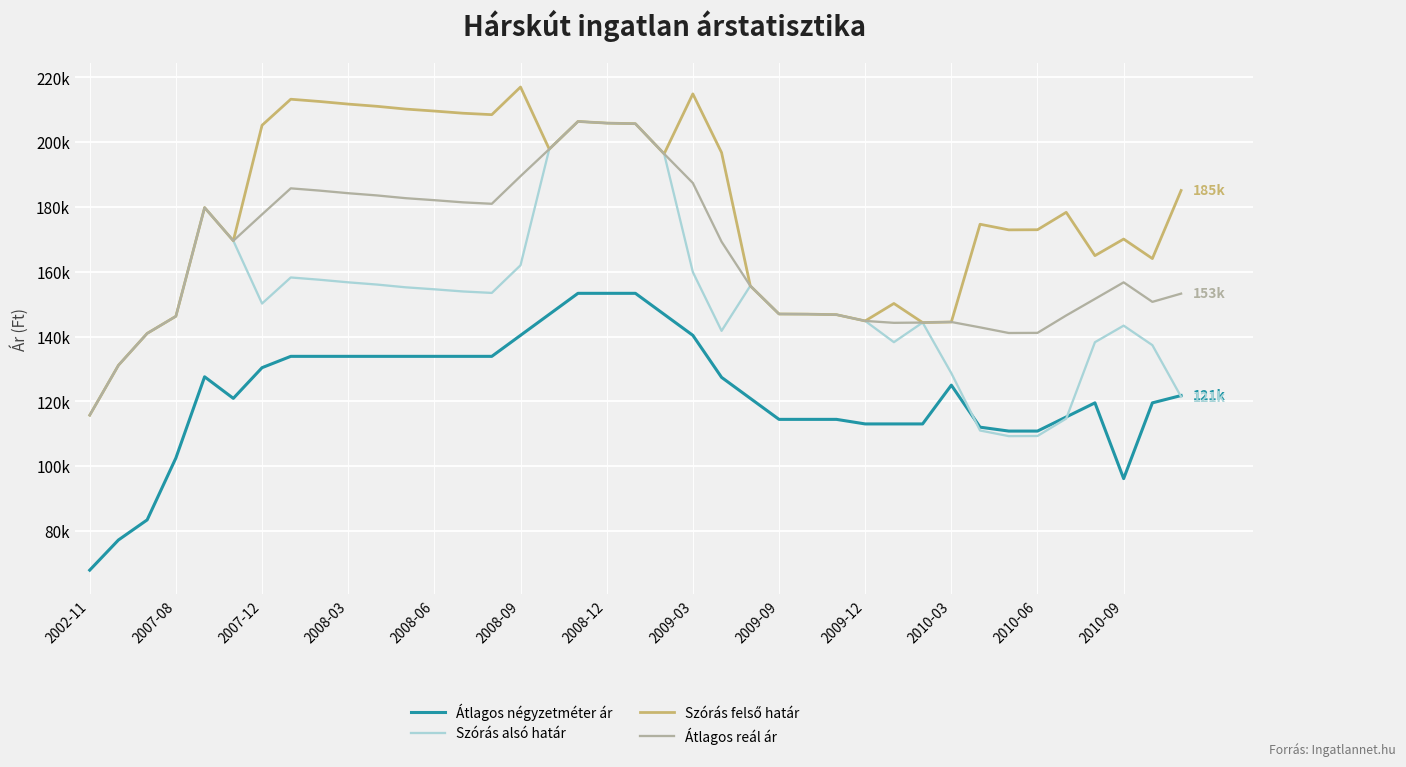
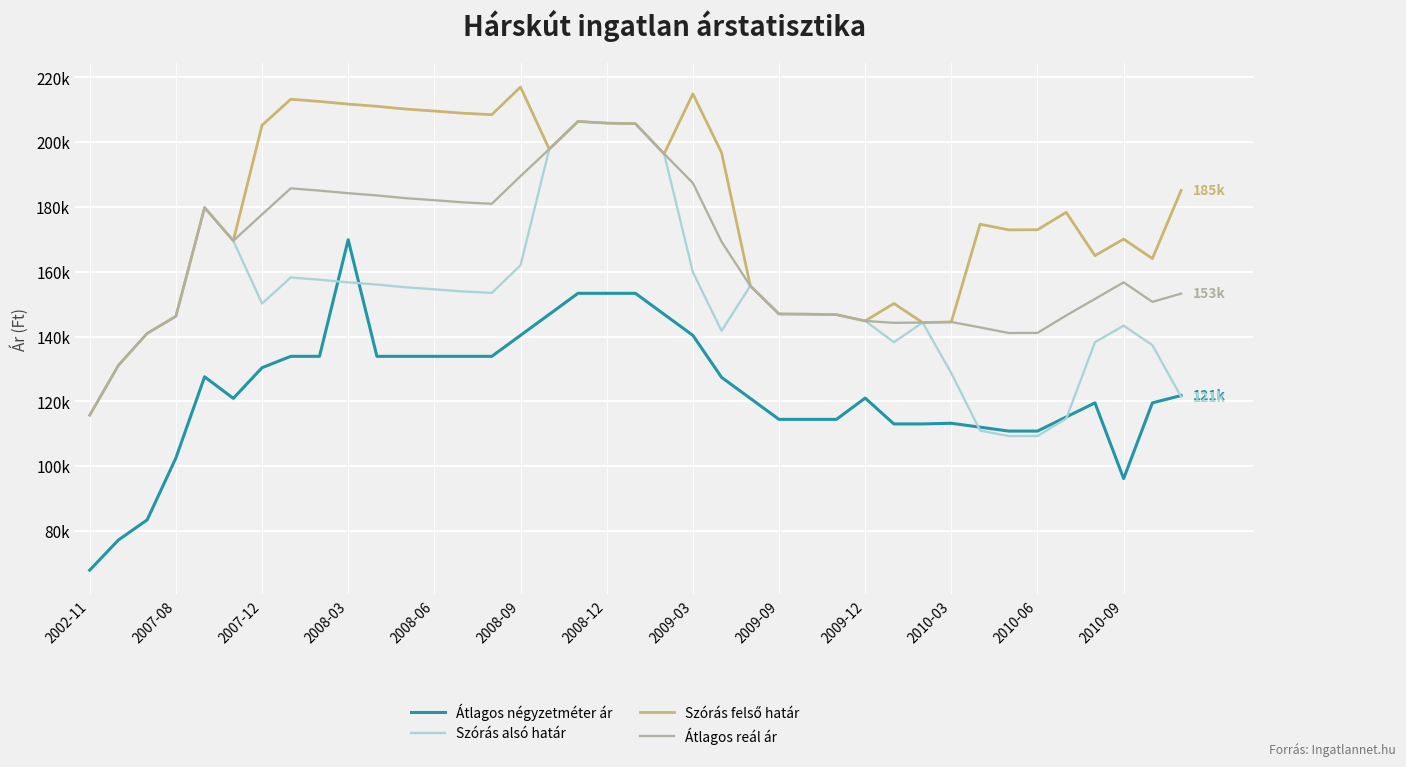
Átlagos négyzetméter ár, 2008-03: 134000 -> 170000
Átlagos négyzetméter ár, 2009-12: 113000 -> 121000
Átlagos négyzetméter ár, 2010-03: 125000 -> 113000
